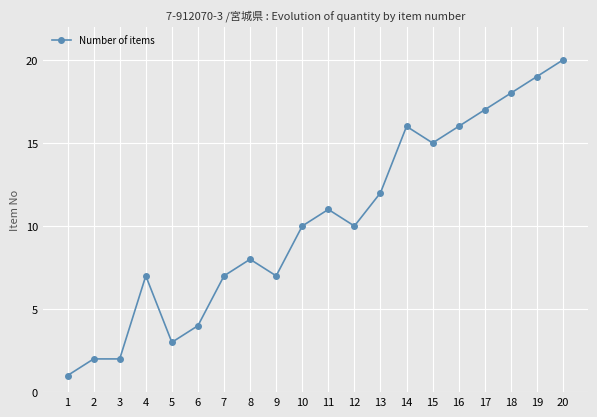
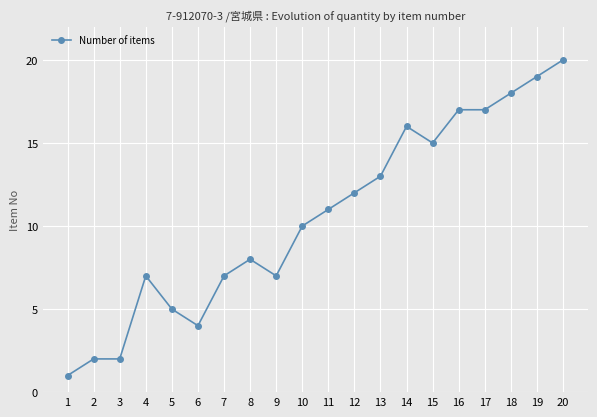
5: 3 -> 5
12: 10 -> 12
13: 12 -> 13
16: 16 -> 17
